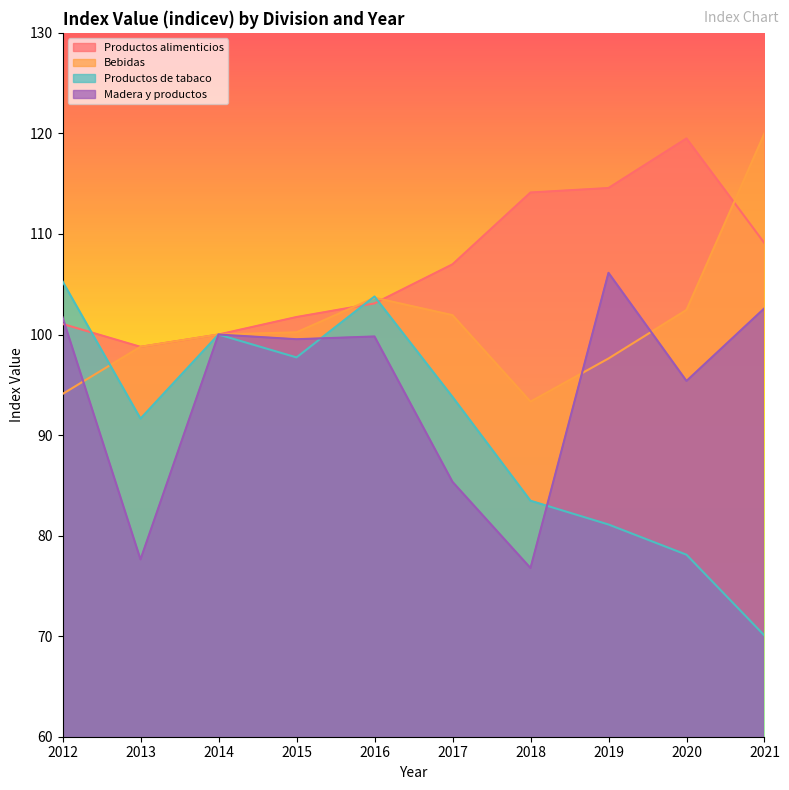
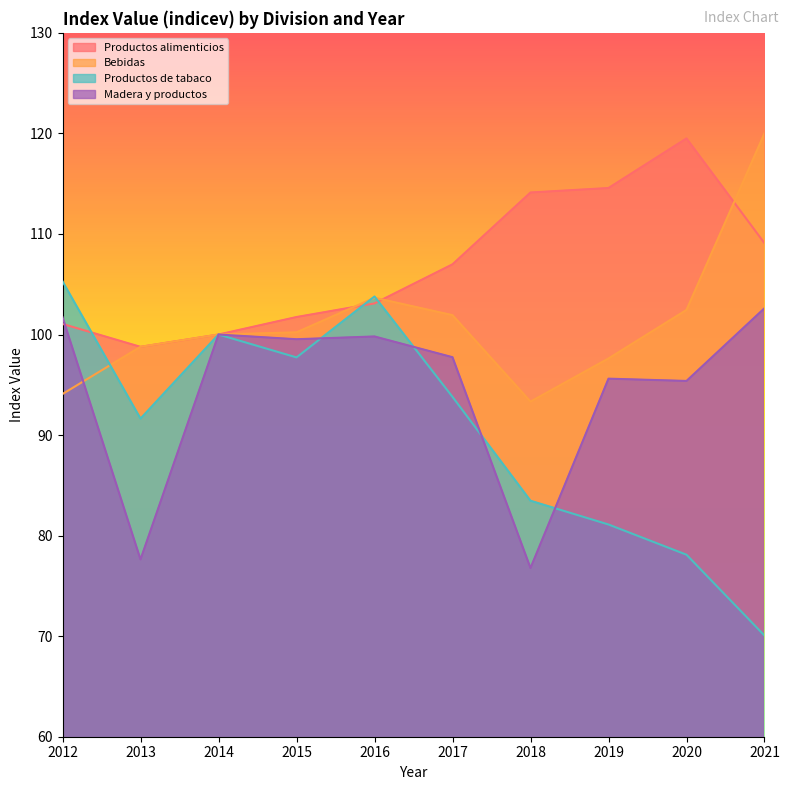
Madera y productos, 2017: 85.3 -> 97.7
Madera y productos, 2019: 106.1 -> 95.6
